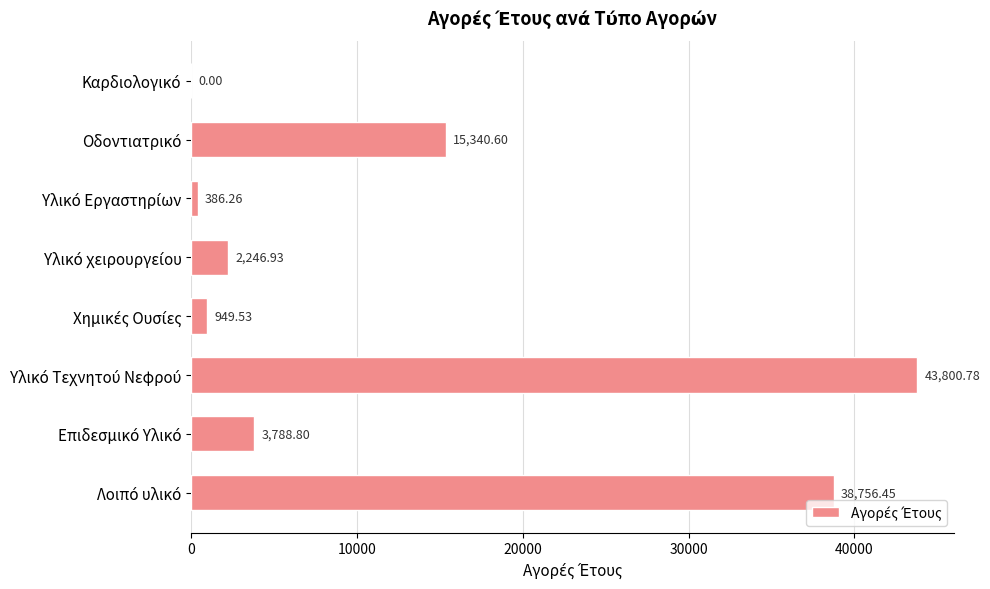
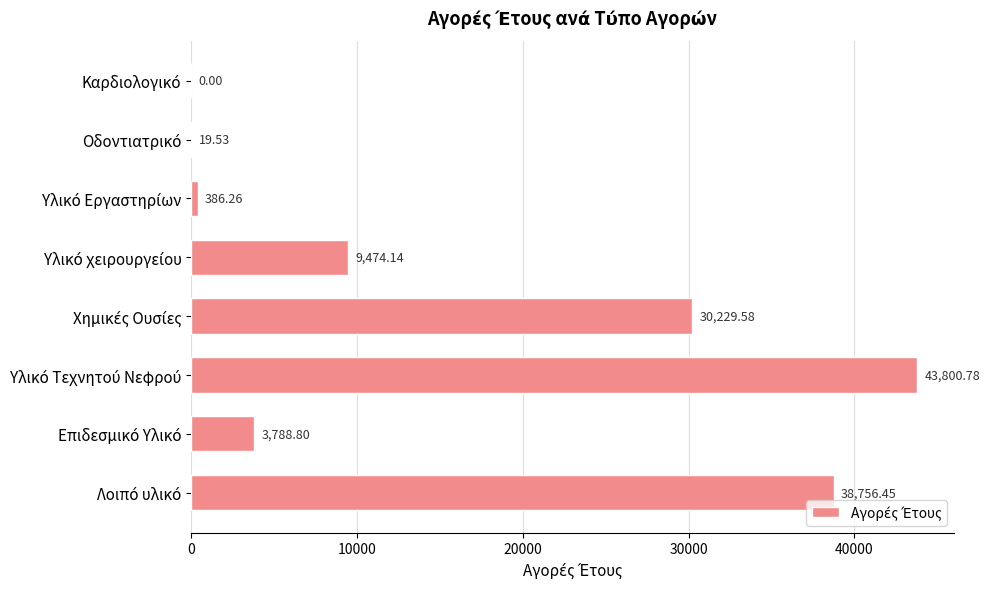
Οδοντιατρικό: 15,340.60 -> 19.53
Υλικό χειρουργείου: 2,246.93 -> 9,474.14
Χημικές Ουσίες: 949.53 -> 30,229.58
